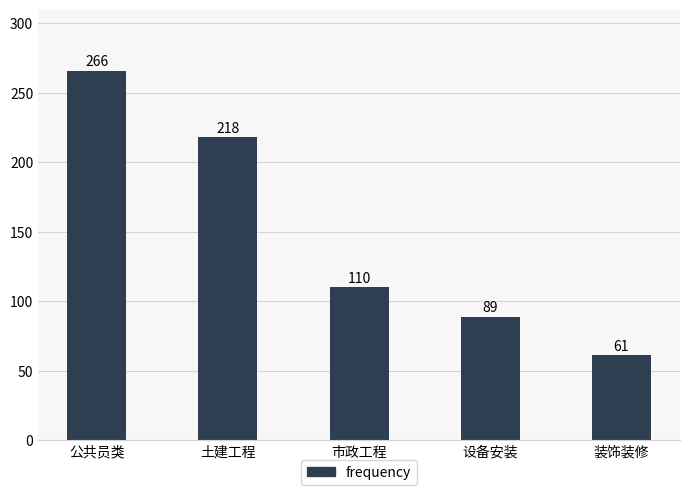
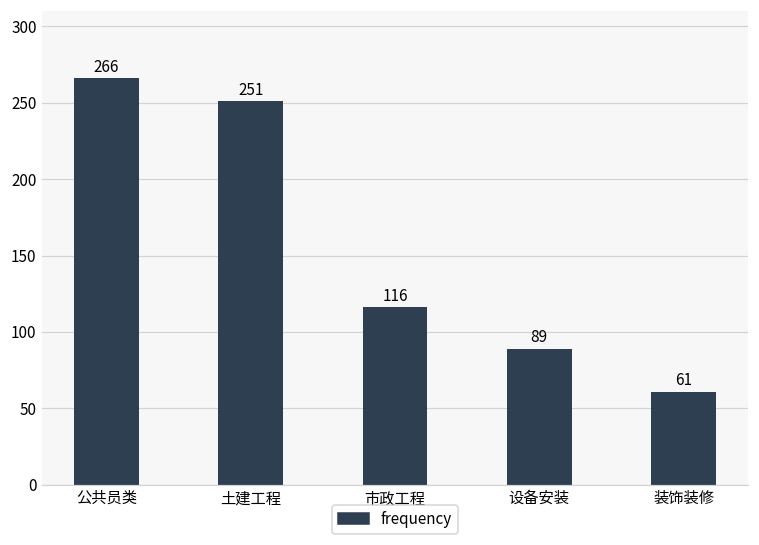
土建工程: 218 -> 251
市政工程: 110 -> 116
